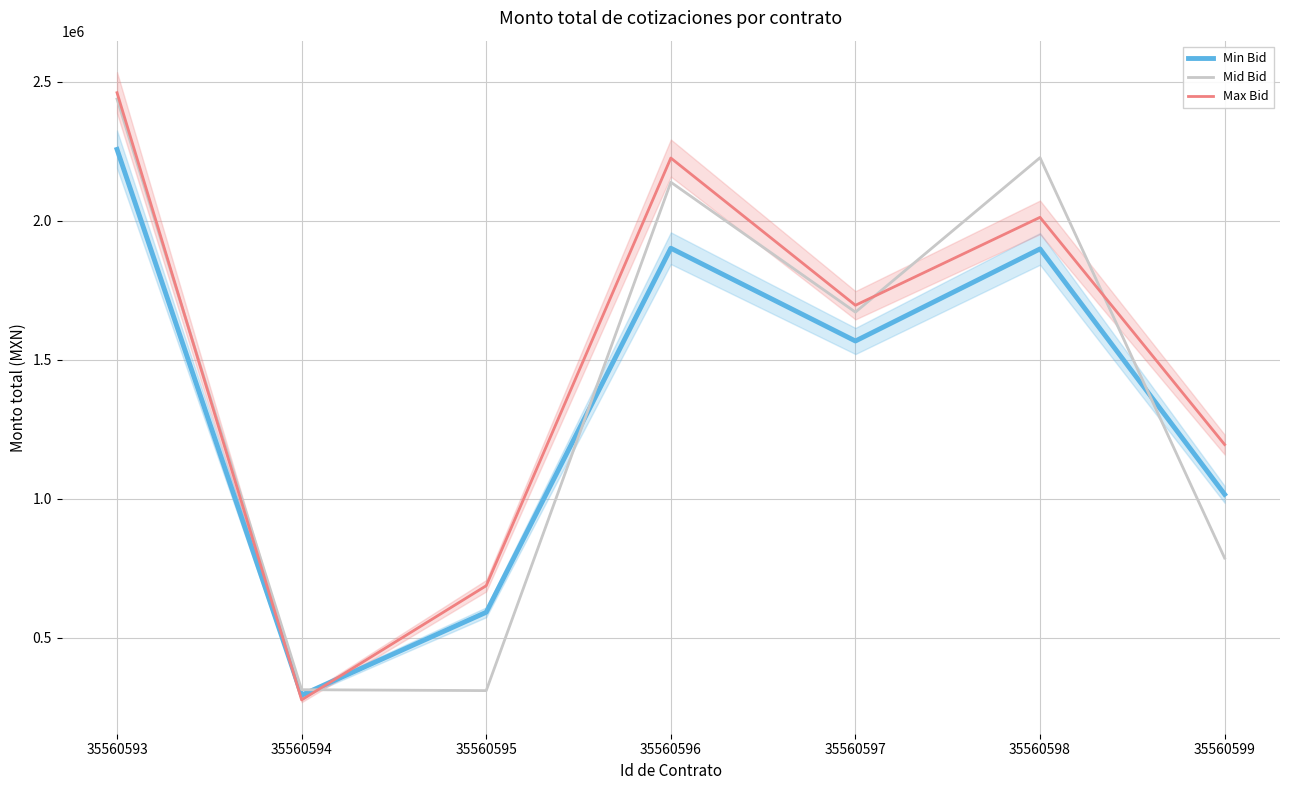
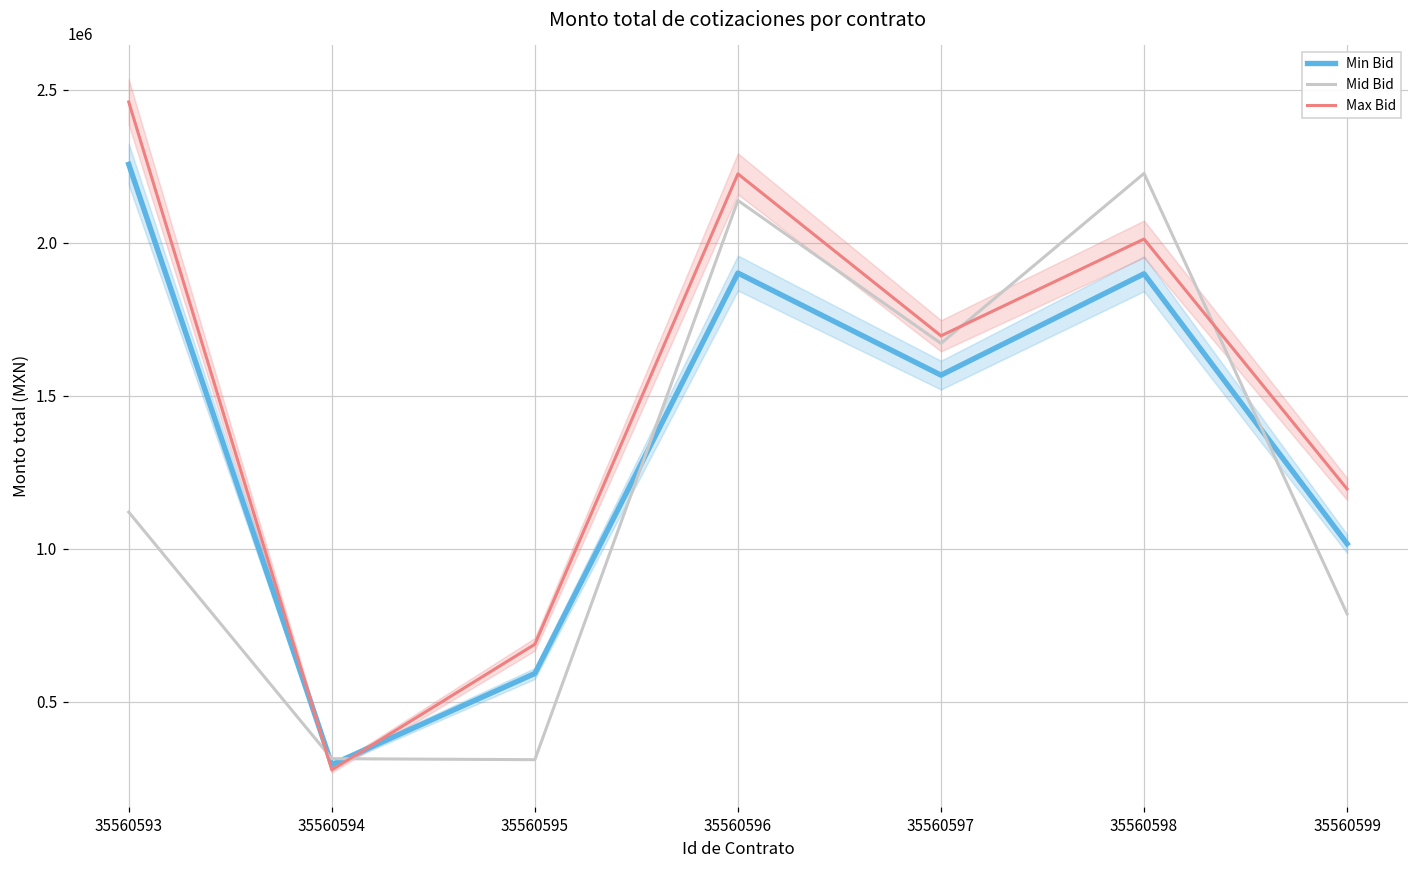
Mid Bid, 35560593: 2440000 -> 1120000
